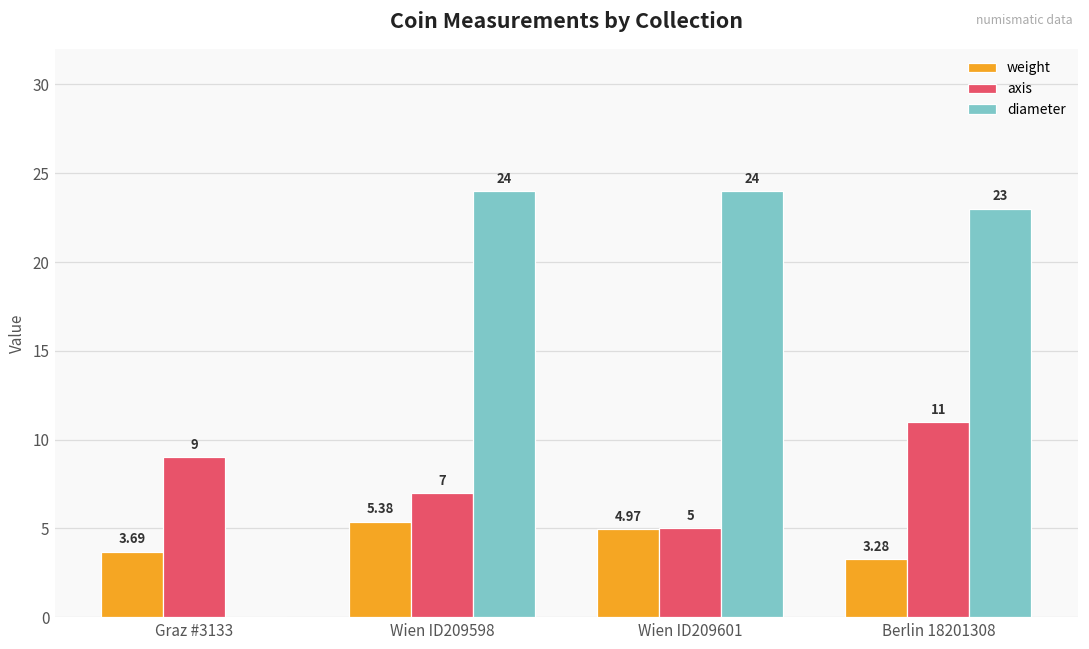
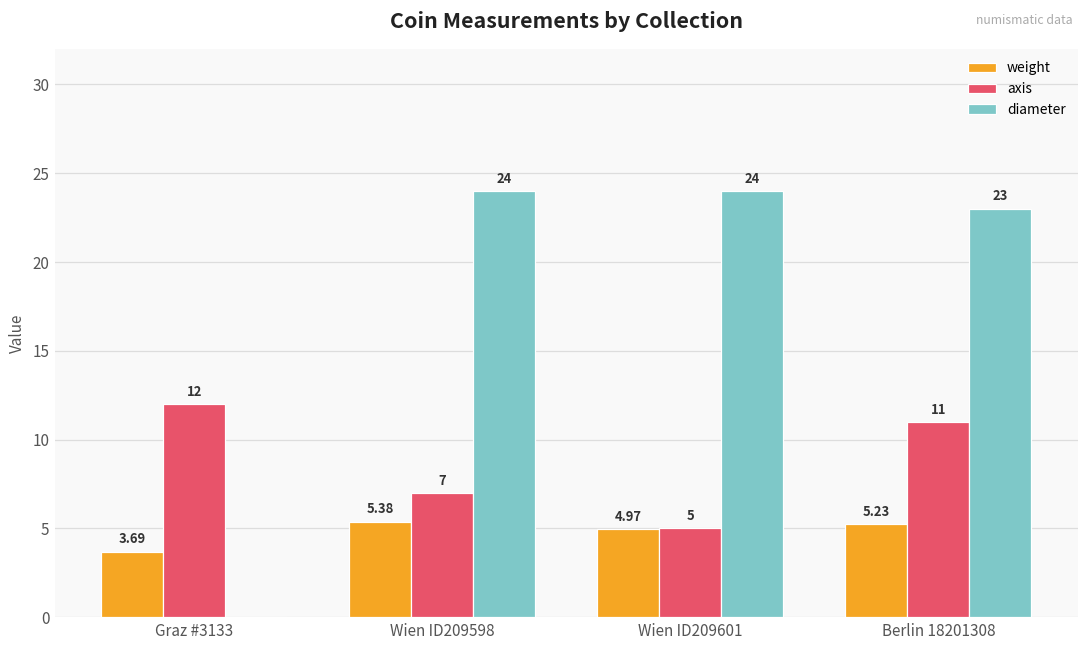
axis, Graz #3133: 9 -> 12
weight, Berlin 18201308: 3.28 -> 5.23
